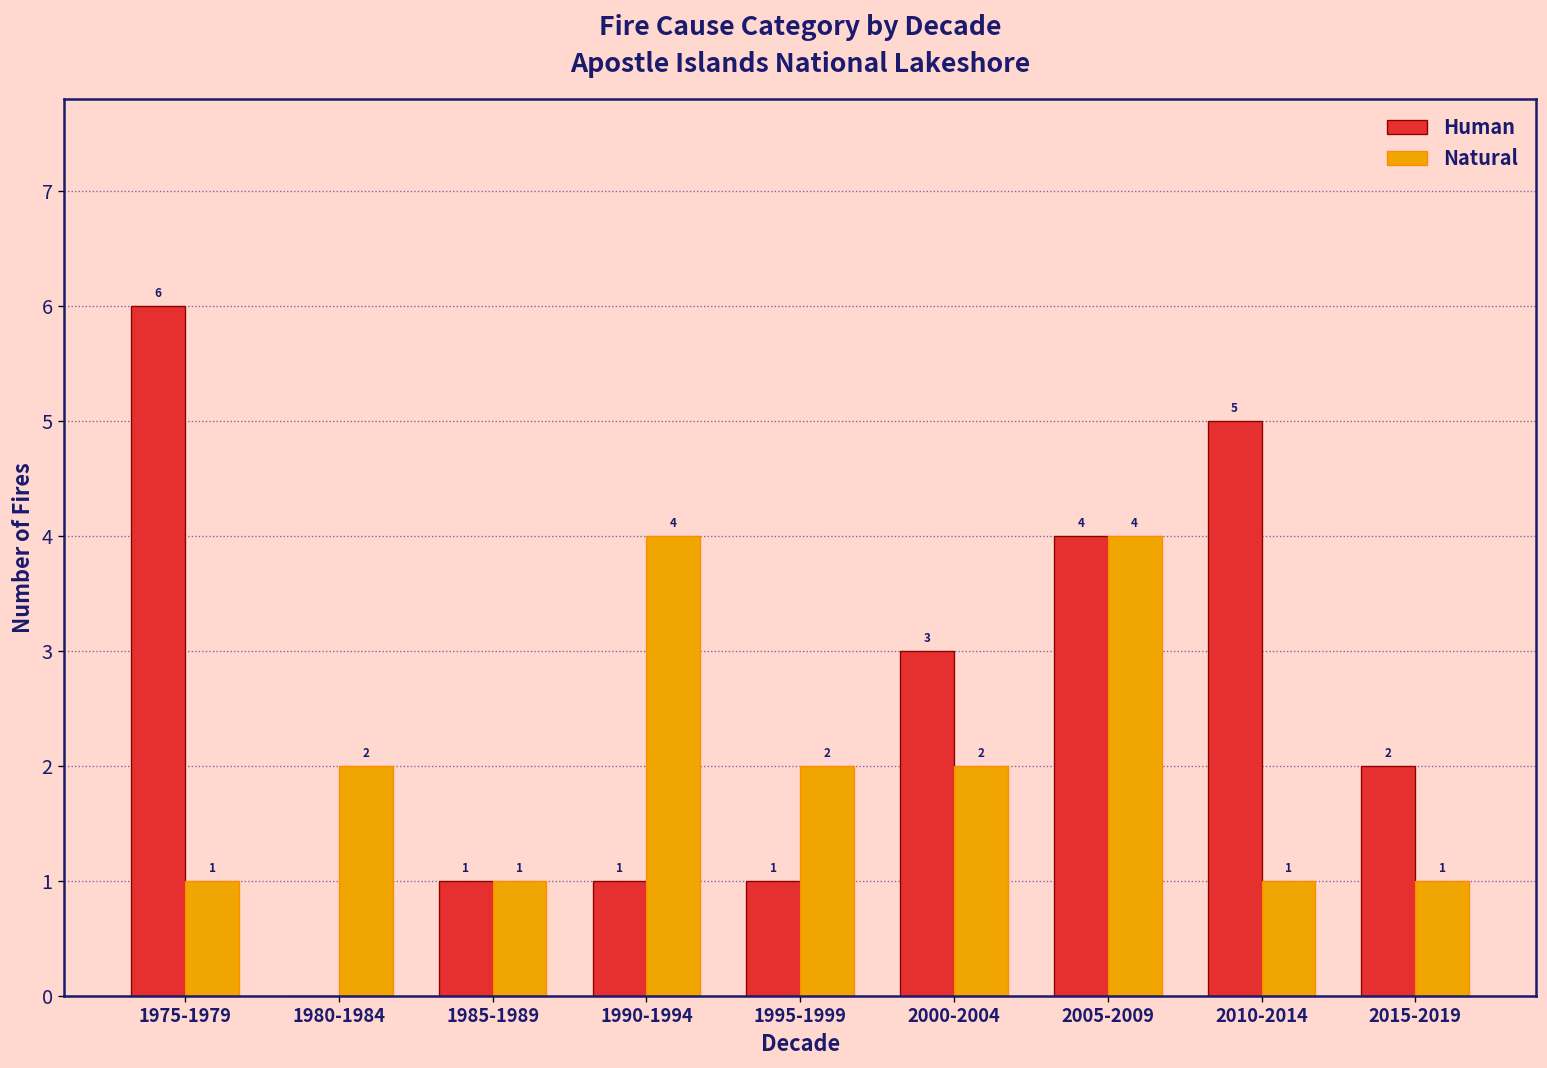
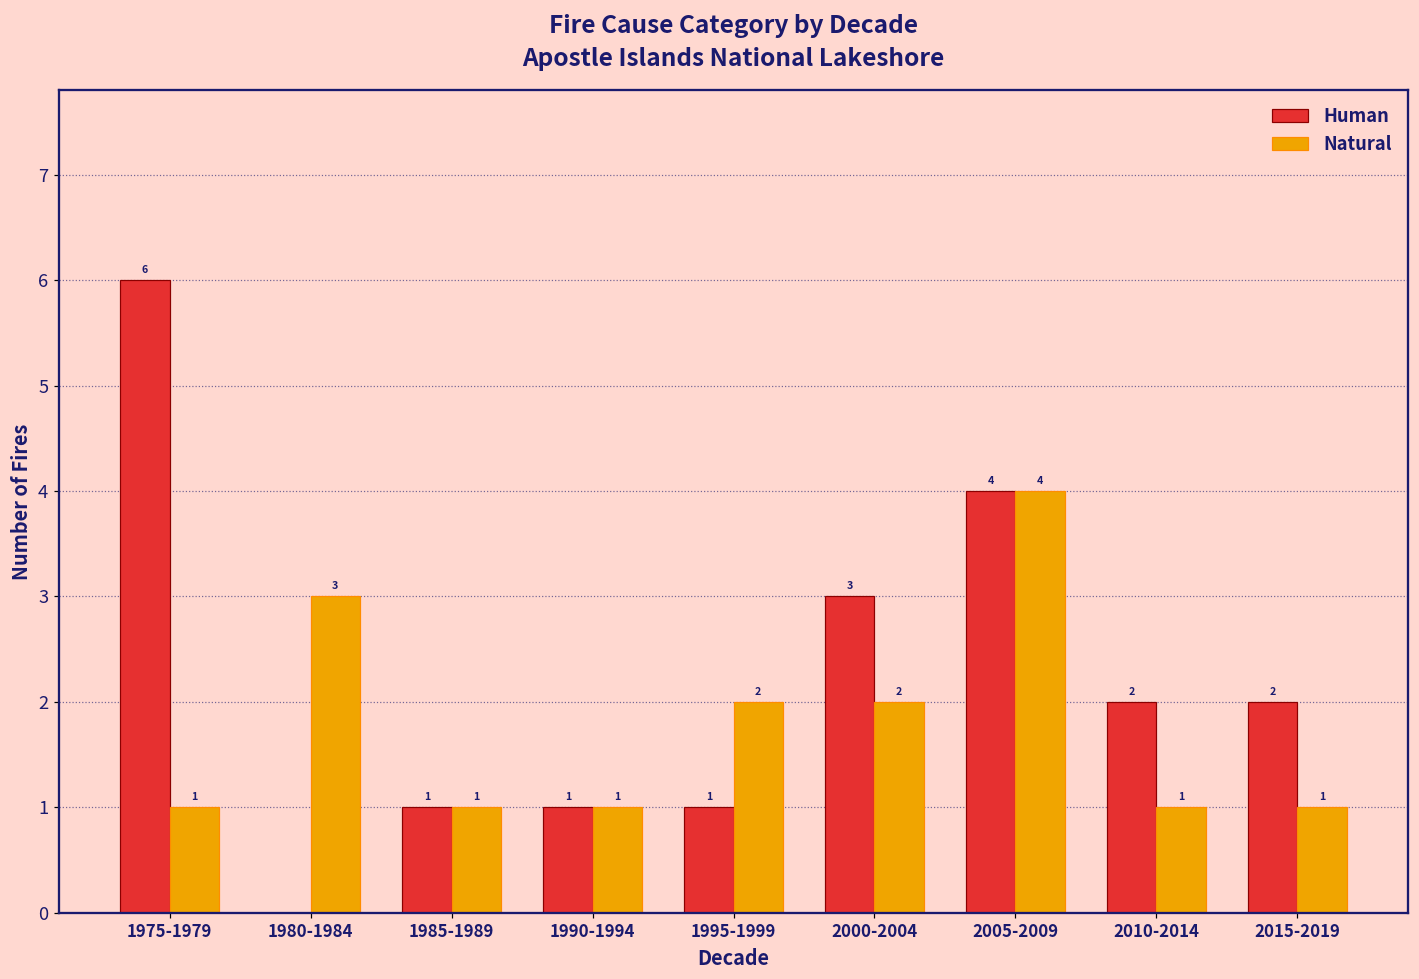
Natural, 1980-1984: 2 -> 3
Natural, 1990-1994: 4 -> 1
Human, 2010-2014: 5 -> 2
